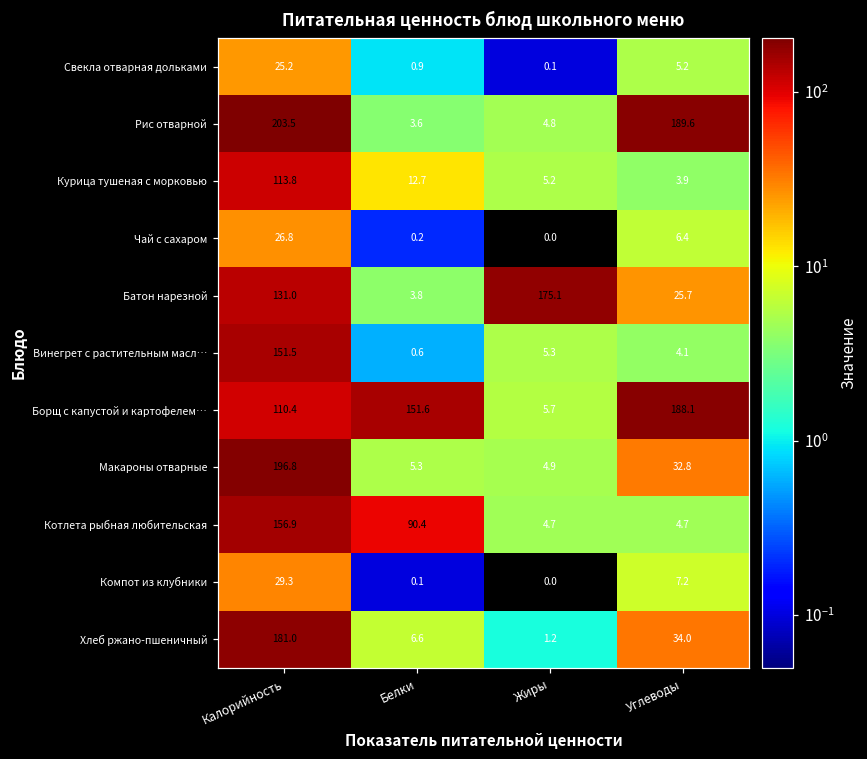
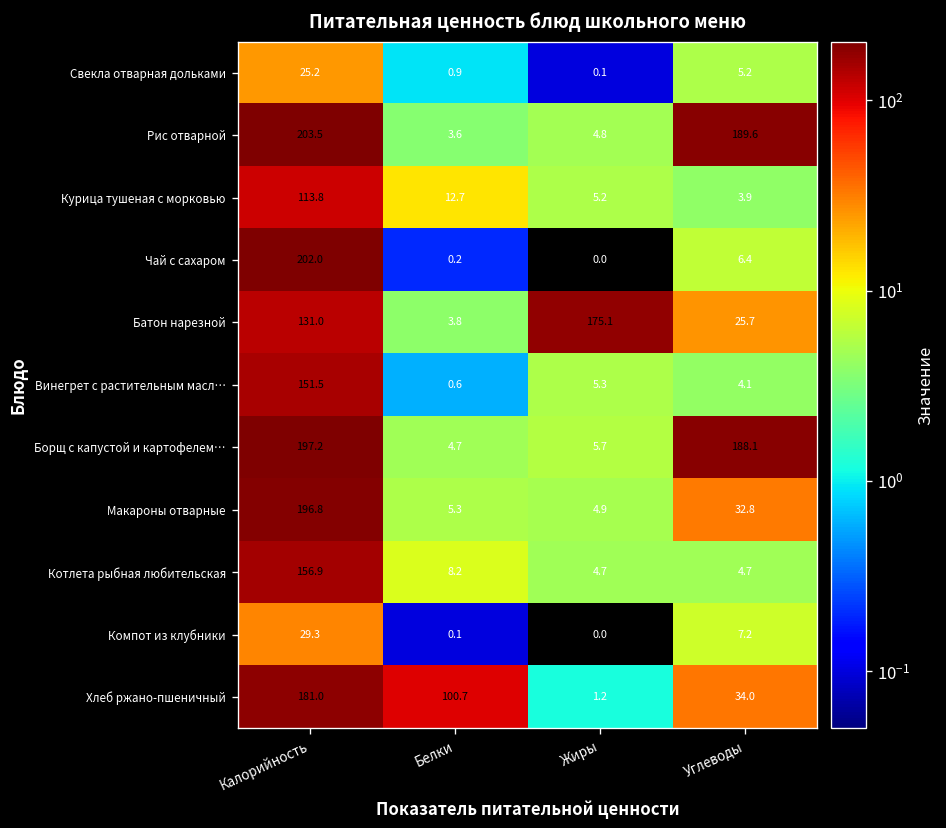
Чай с сахаром, Калорийность: 26.8 -> 202.0
Борщ с капустой и картофелем…, Калорийность: 110.4 -> 197.2
Борщ с капустой и картофелем…, Белки: 151.6 -> 4.7
Котлета рыбная любительская, Белки: 90.4 -> 8.2
Хлеб ржано-пшеничный, Белки: 6.6 -> 100.7
